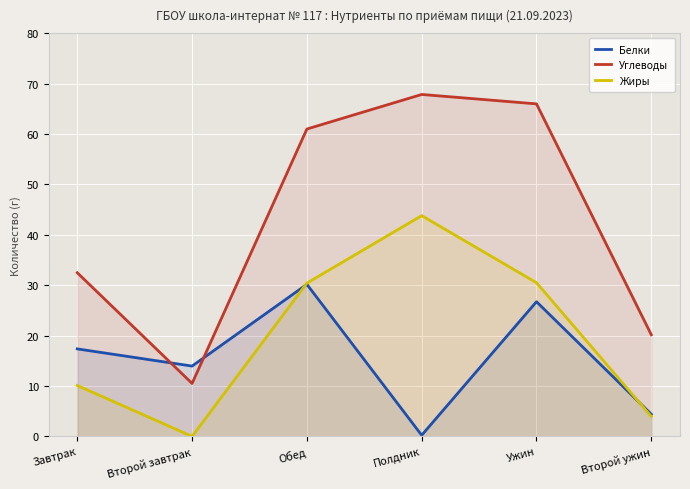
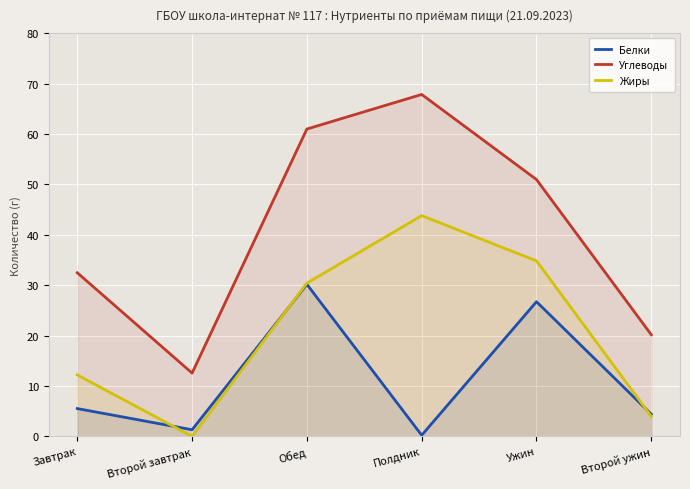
Белки, Завтрак: 17 -> 6
Жиры, Завтрак: 10 -> 12
Белки, Второй завтрак: 14 -> 1
Углеводы, Второй завтрак: 11 -> 13
Углеводы, Ужин: 66 -> 51
Жиры, Ужин: 30 -> 35
